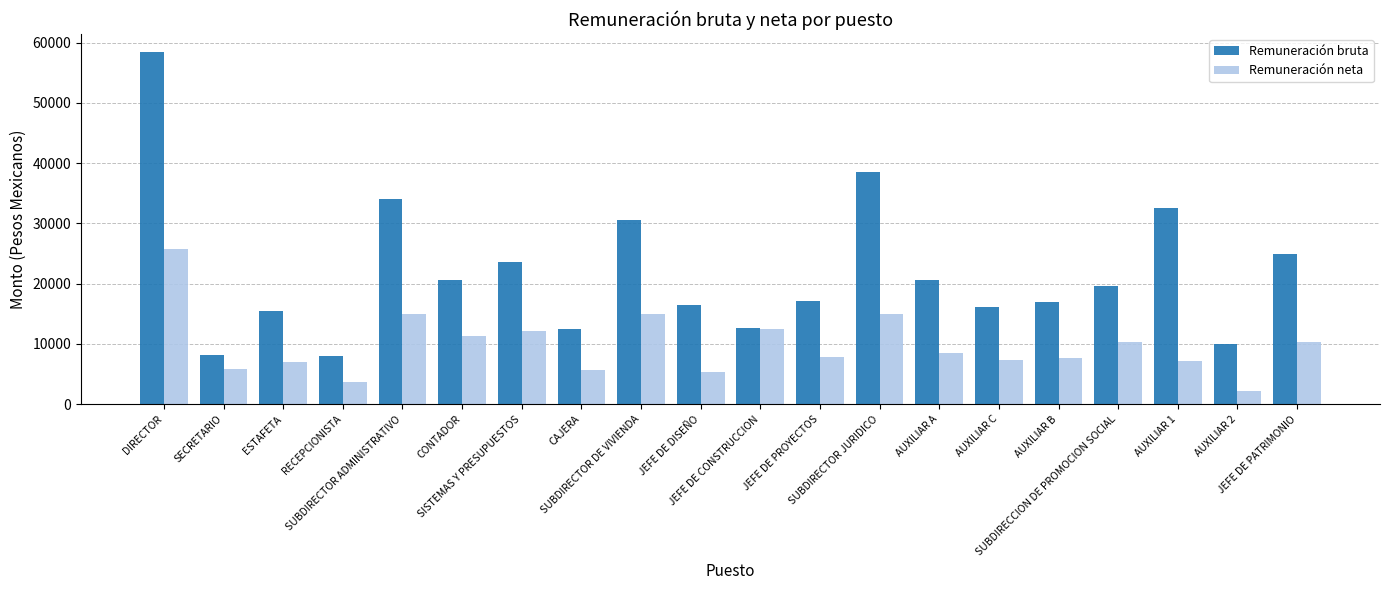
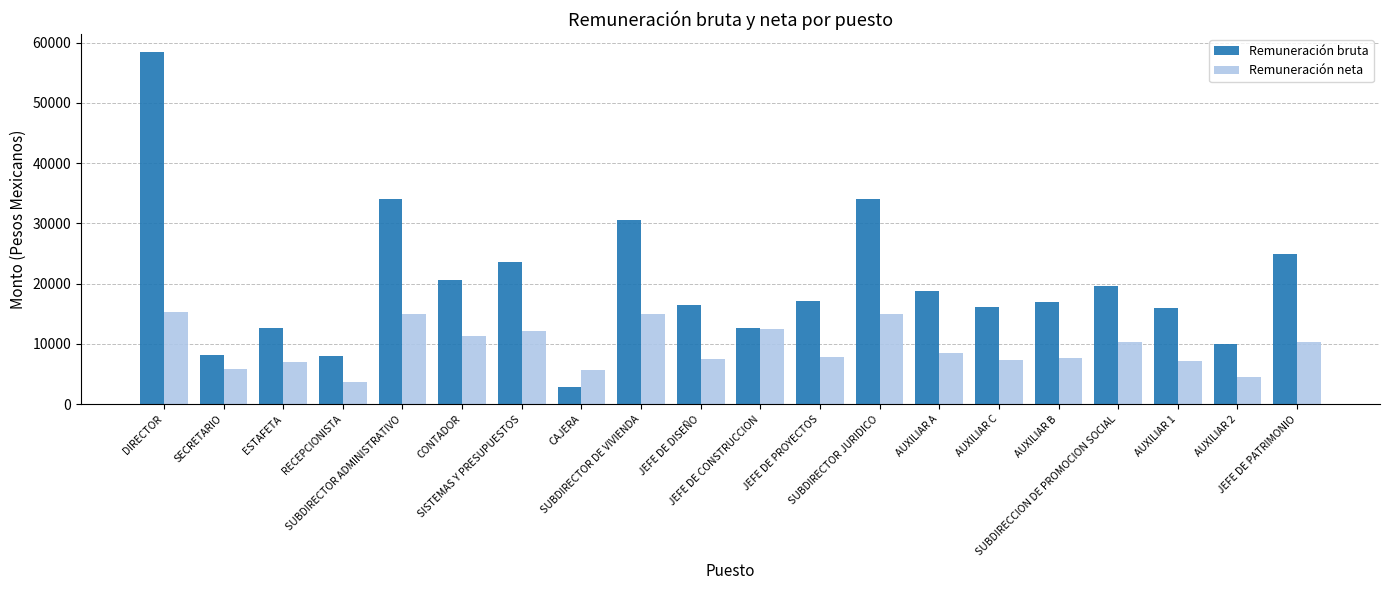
Remuneración neta, DIRECTOR: 26000 -> 15000
Remuneración bruta, ESTAFETA: 16000 -> 13000
Remuneración bruta, CAJERA: 13000 -> 3000
Remuneración neta, JEFE DE DISEÑO: 5000 -> 7000
Remuneración bruta, SUBDIRECTOR JURIDICO: 39000 -> 34000
Remuneración bruta, AUXILIAR A: 21000 -> 19000
Remuneración bruta, AUXILIAR 1: 33000 -> 16000
Remuneración neta, AUXILIAR 2: 2000 -> 5000
